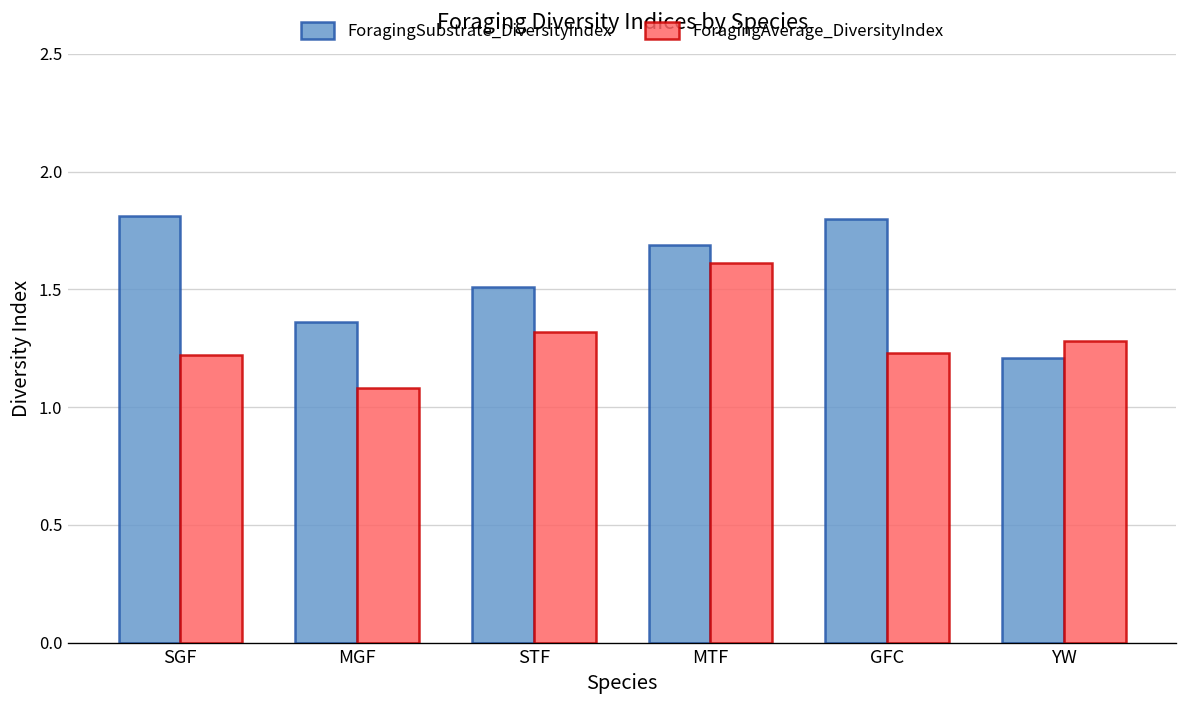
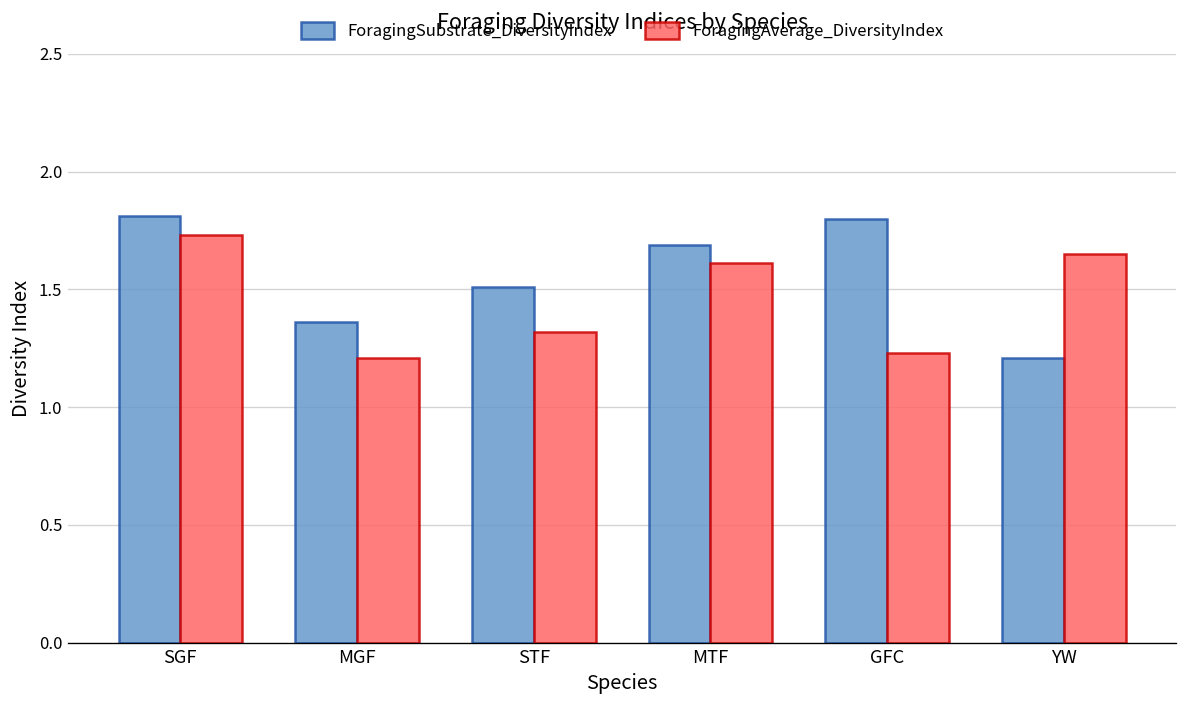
ForagingAverage_DiversityIndex, SGF: 1.22 -> 1.73
ForagingAverage_DiversityIndex, MGF: 1.08 -> 1.21
ForagingAverage_DiversityIndex, YW: 1.28 -> 1.65
